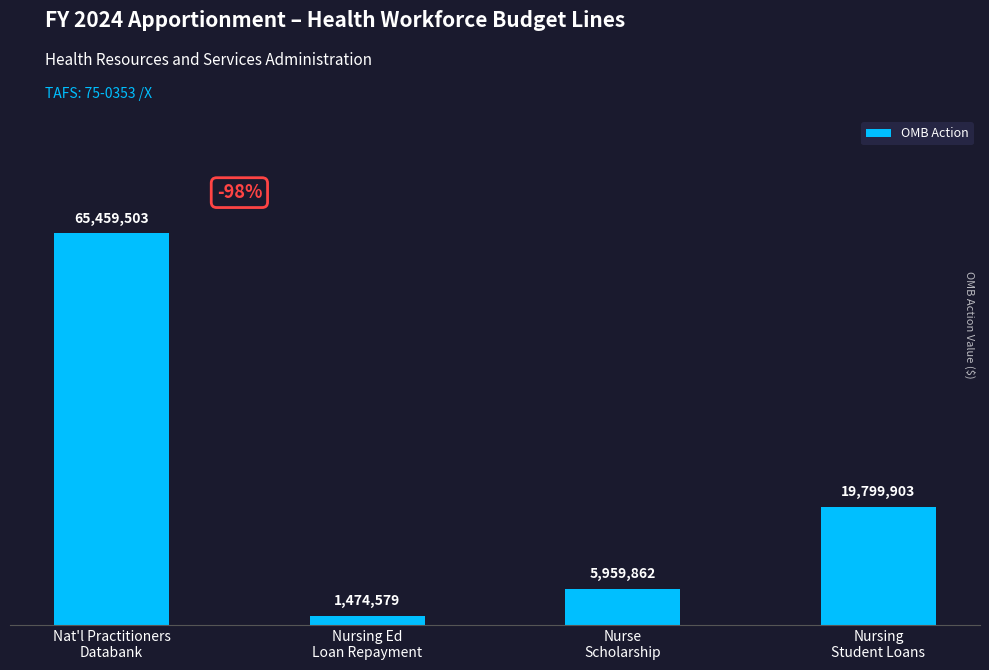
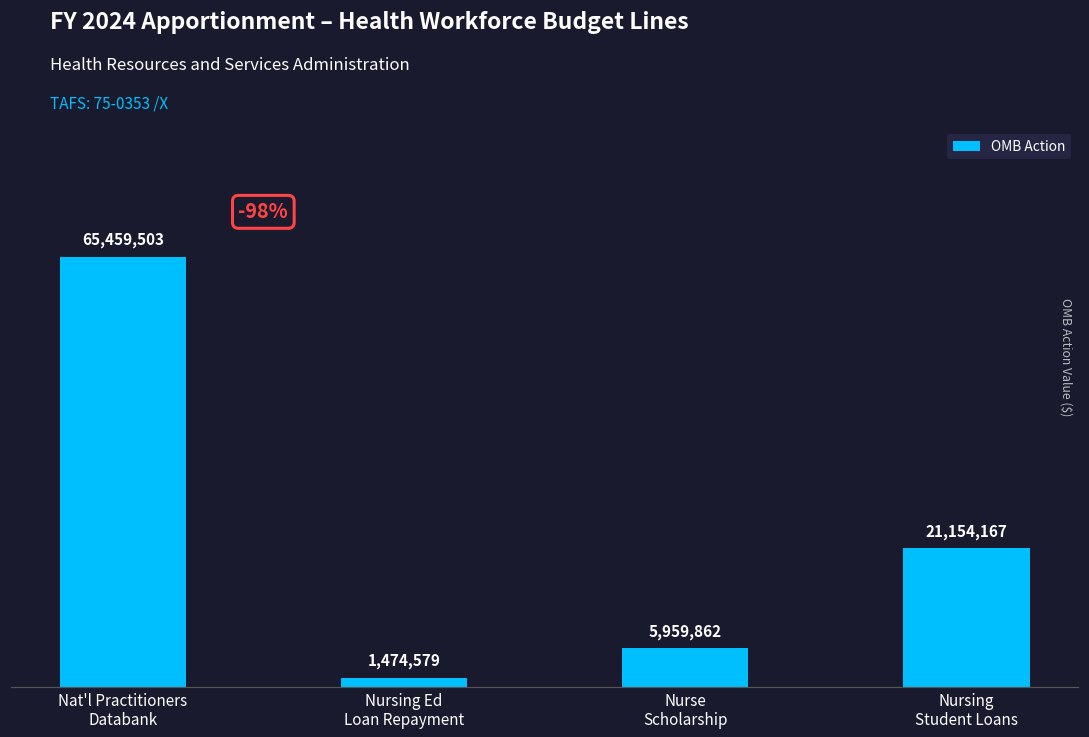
Nursing Student Loans: 19,799,903 -> 21,154,167
